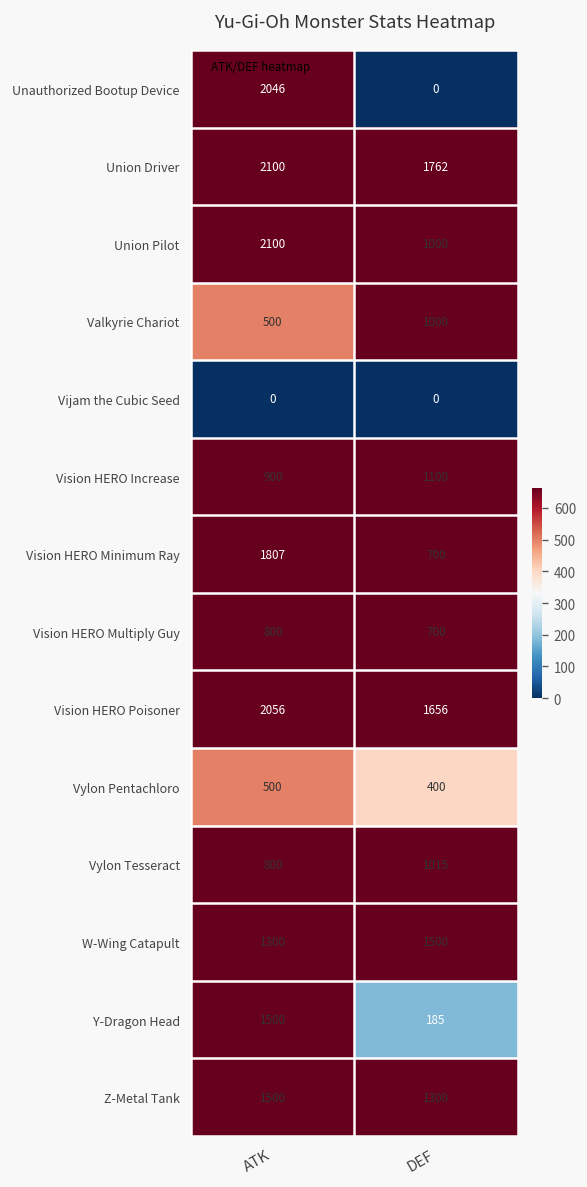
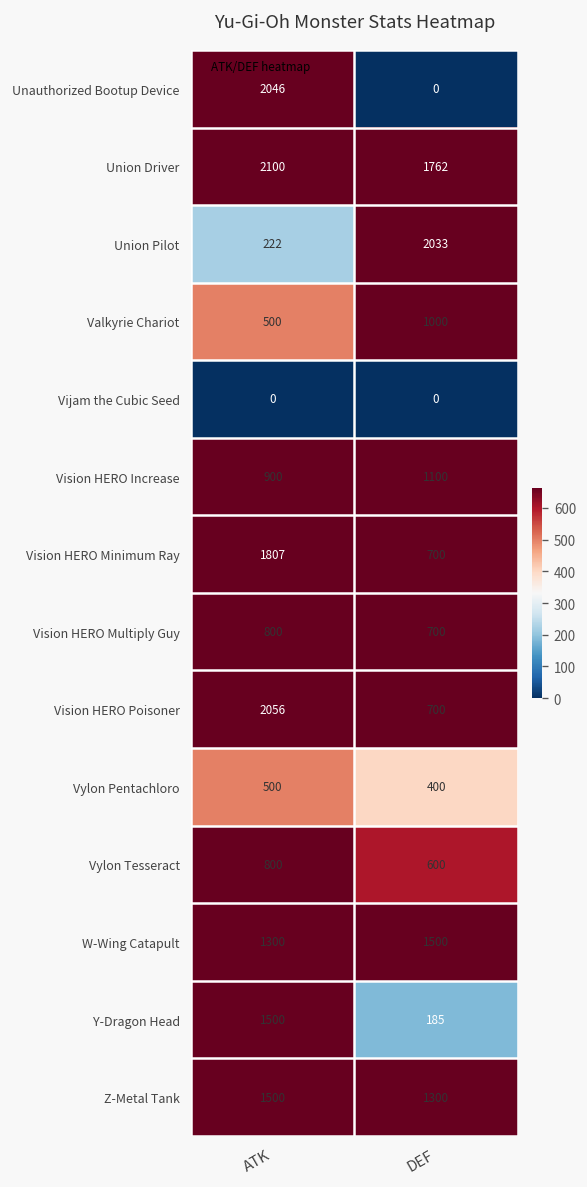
Union Pilot, ATK: 2100 -> 222
Union Pilot, DEF: 1000 -> 2033
Vision HERO Poisoner, DEF: 1656 -> 700
Vylon Tesseract, DEF: 1015 -> 600
